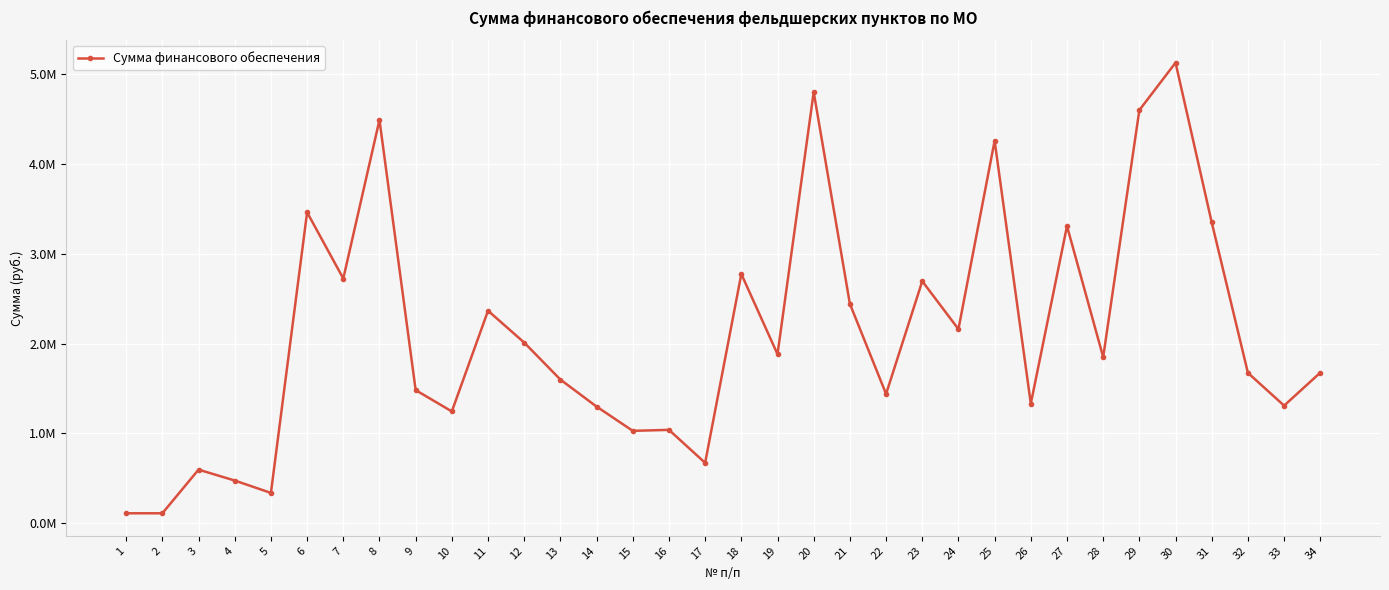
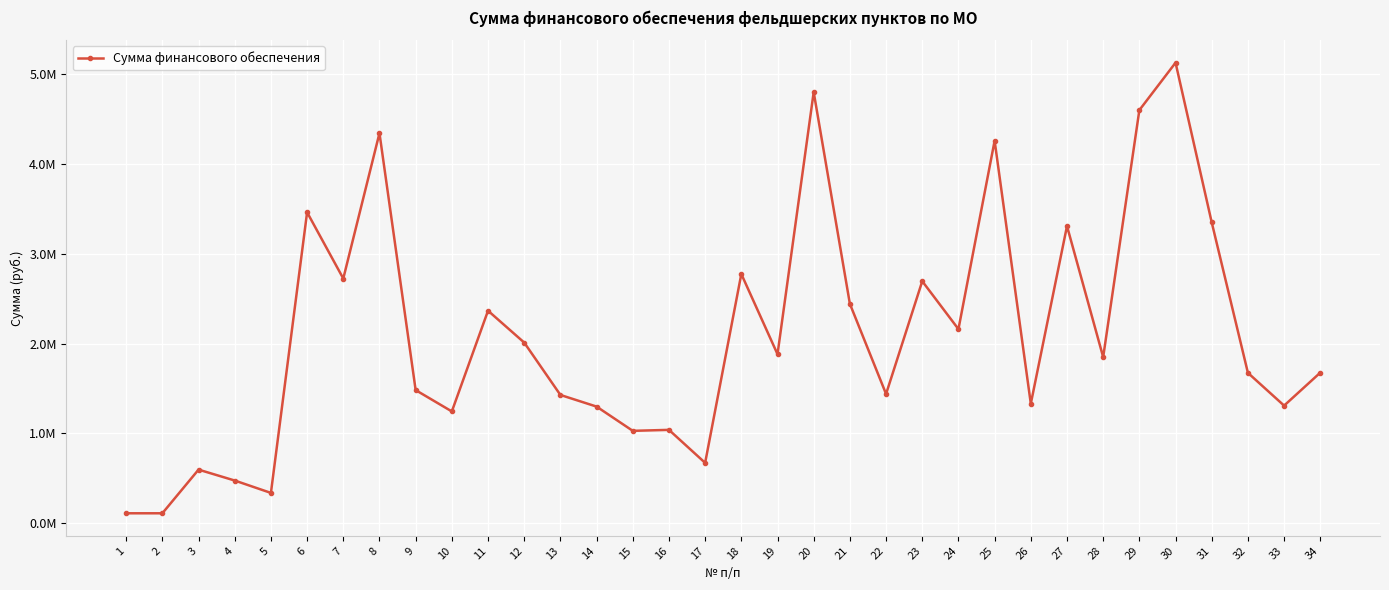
8: 4500000 -> 4300000
13: 1600000 -> 1400000
